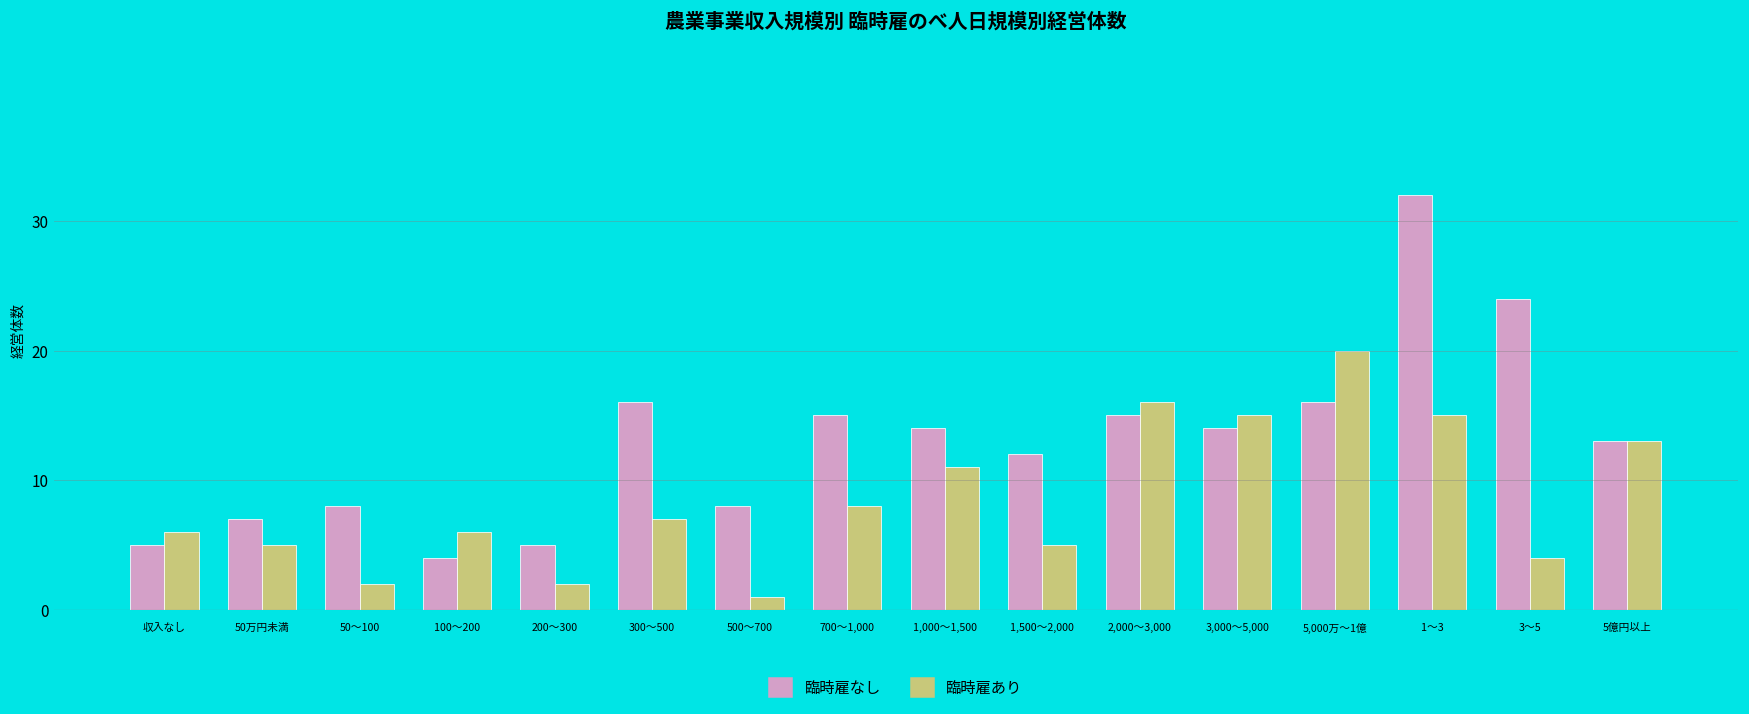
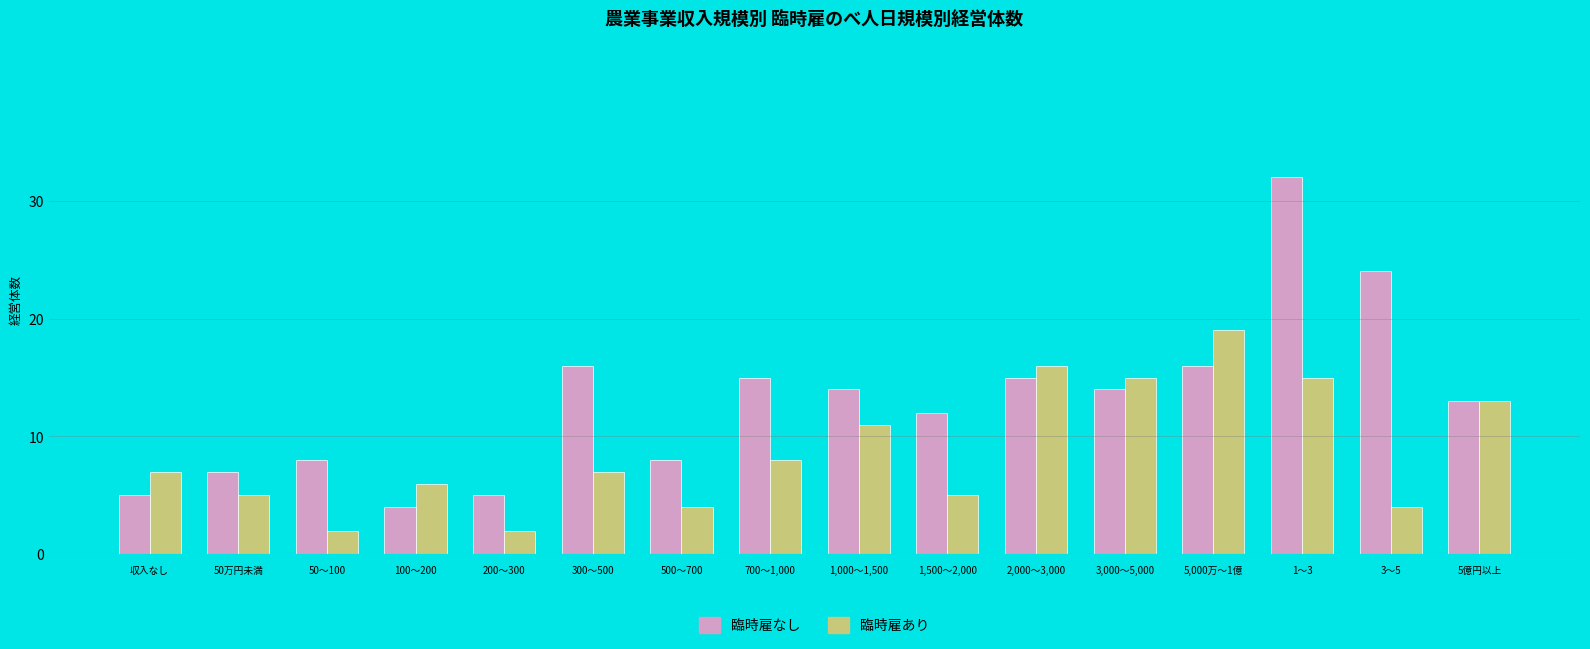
臨時雇あり, 収入なし: 6 -> 7
臨時雇あり, 500～700: 1 -> 4
臨時雇あり, 5,000万～1億: 20 -> 19
